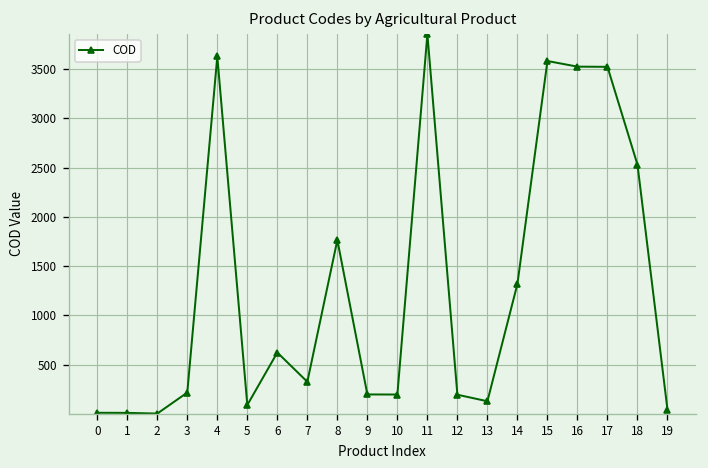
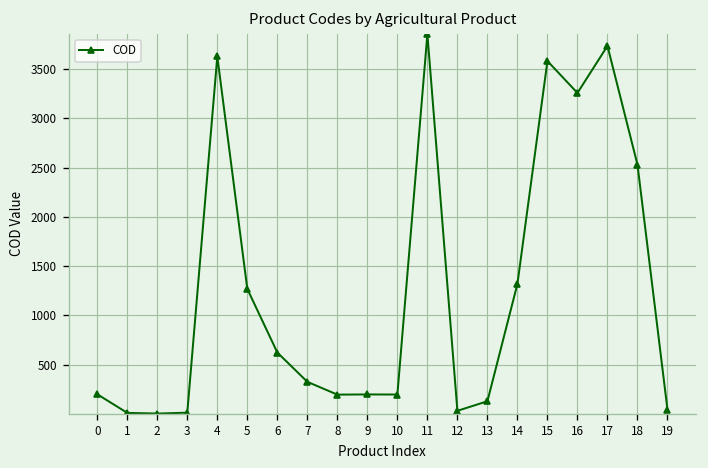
0: 0 -> 200
3: 200 -> 0
5: 100 -> 1300
8: 1800 -> 200
12: 200 -> 0
16: 3500 -> 3300
17: 3500 -> 3700
